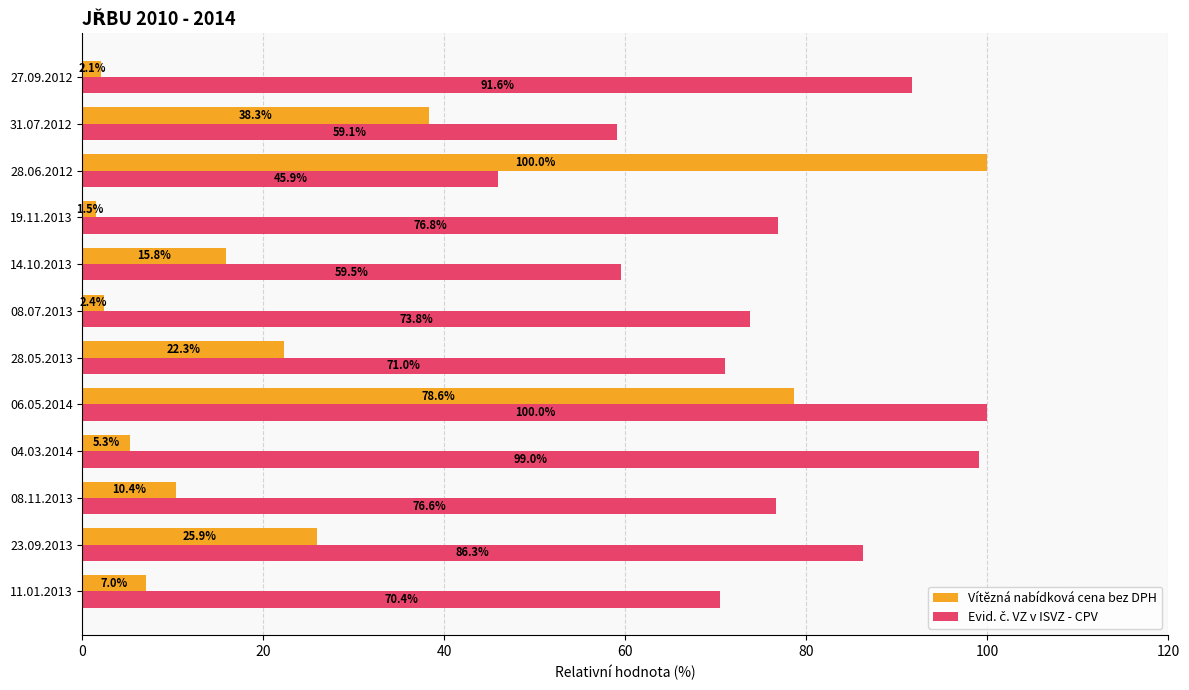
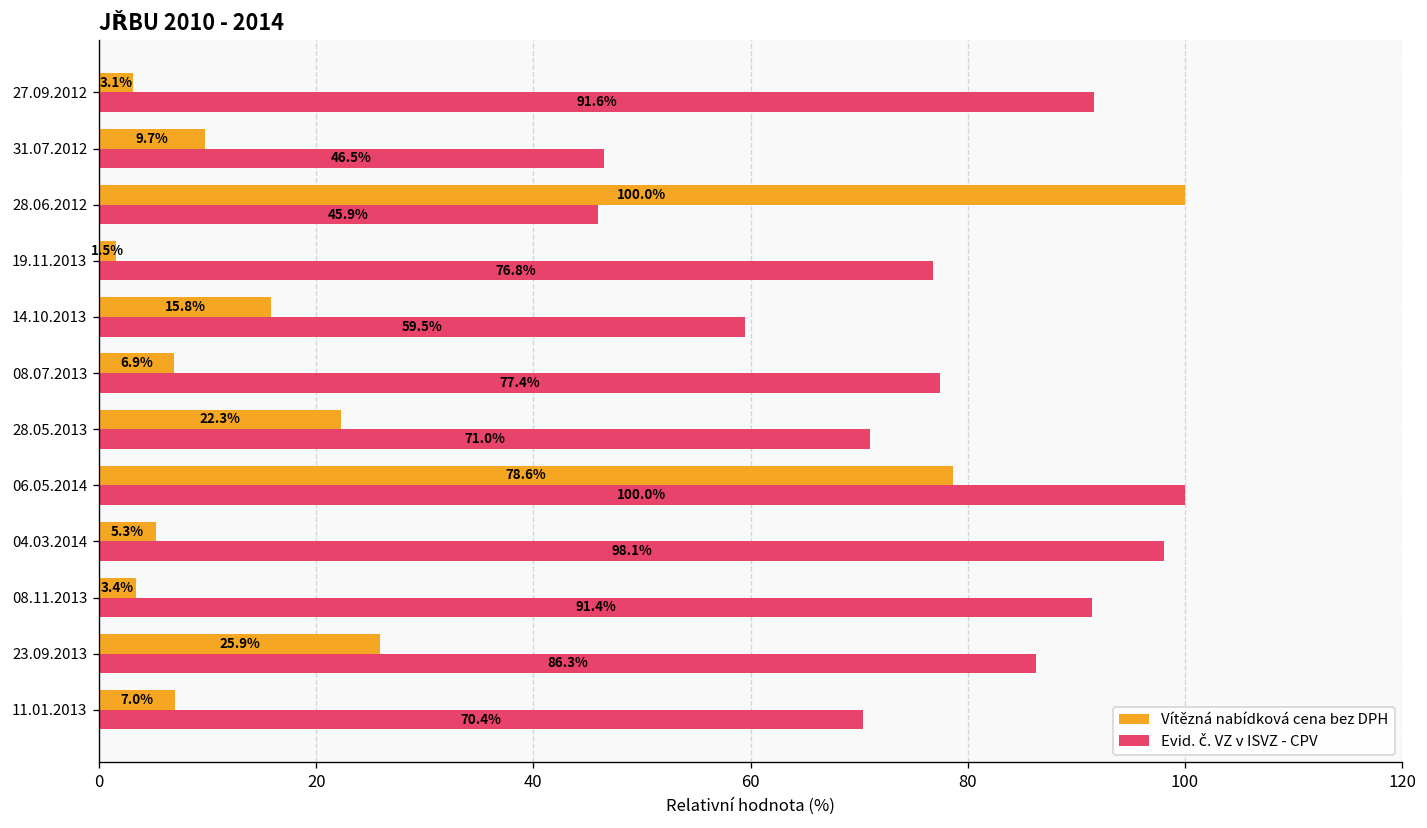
Vítězná nabídková cena bez DPH, 27.09.2012: 2.1% -> 3.1%
Vítězná nabídková cena bez DPH, 31.07.2012: 38.3% -> 9.7%
Evid. č. VZ v ISVZ - CPV, 31.07.2012: 59.1% -> 46.5%
Vítězná nabídková cena bez DPH, 08.07.2013: 2.4% -> 6.9%
Evid. č. VZ v ISVZ - CPV, 08.07.2013: 73.8% -> 77.4%
Evid. č. VZ v ISVZ - CPV, 04.03.2014: 99.0% -> 98.1%
Vítězná nabídková cena bez DPH, 08.11.2013: 10.4% -> 3.4%
Evid. č. VZ v ISVZ - CPV, 08.11.2013: 76.6% -> 91.4%
